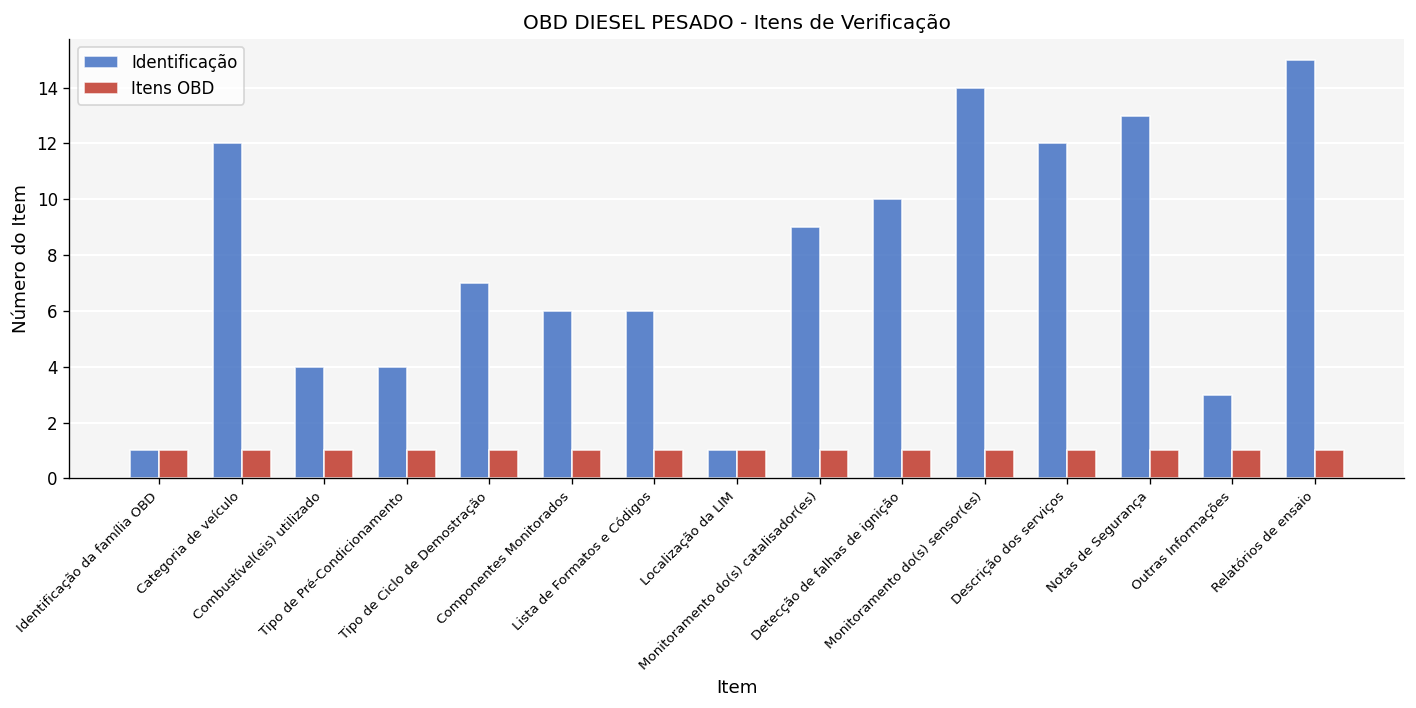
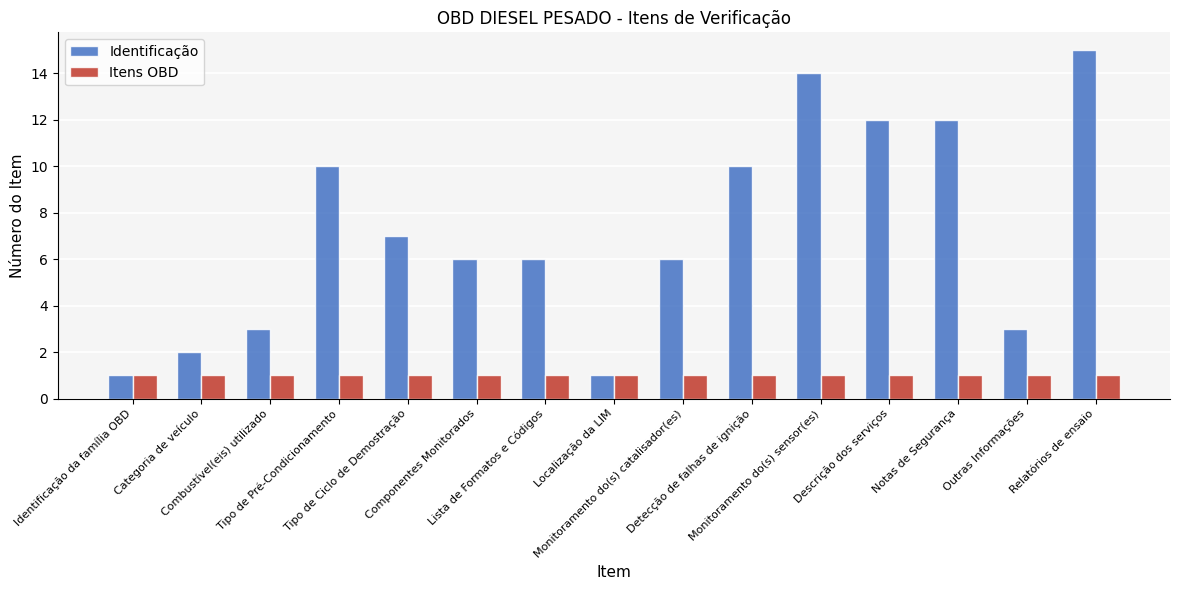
Identificação, Categoria de veículo: 12 -> 2
Identificação, Combustível(eis) utilizado: 4 -> 3
Identificação, Tipo de Pré-Condicionamento: 4 -> 10
Identificação, Monitoramento do(s) catalisador(es): 9 -> 6
Identificação, Notas de Segurança: 13 -> 12
